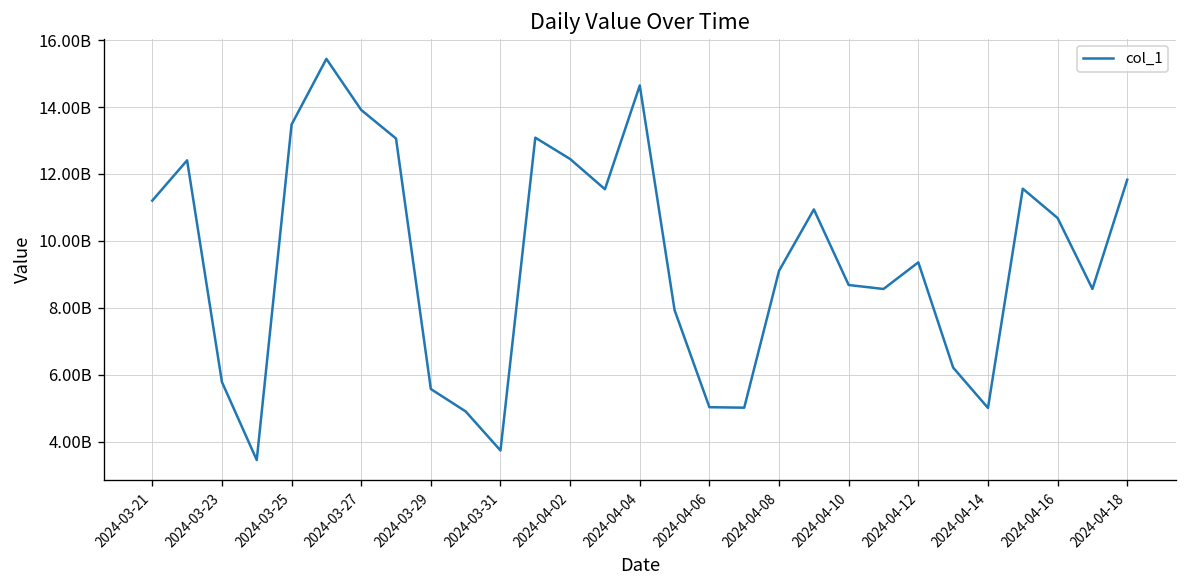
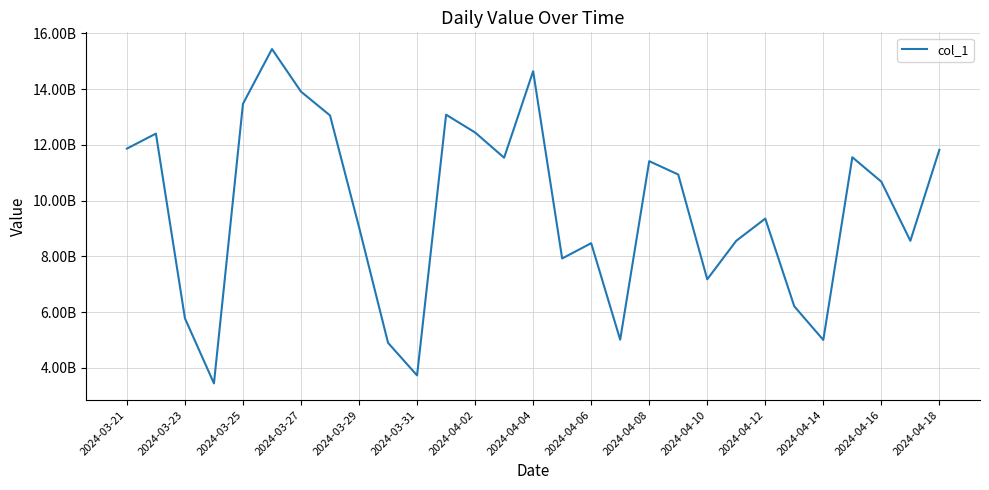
2024-03-21: 11200000000 -> 11900000000
2024-03-29: 5600000000 -> 9100000000
2024-04-06: 5000000000 -> 8500000000
2024-04-08: 9100000000 -> 11400000000
2024-04-10: 8700000000 -> 7200000000
